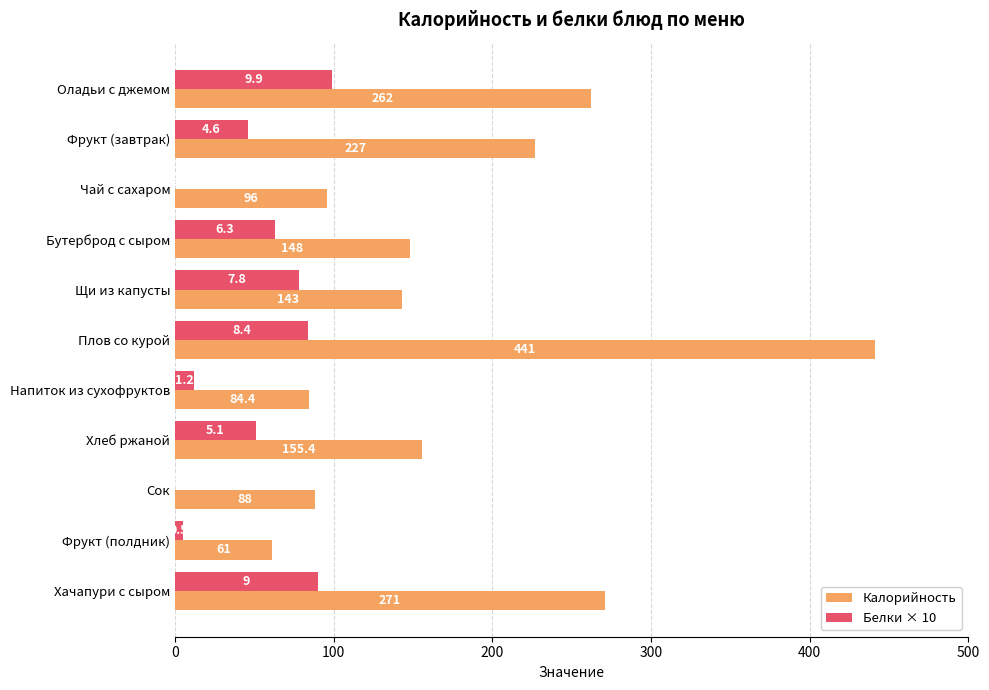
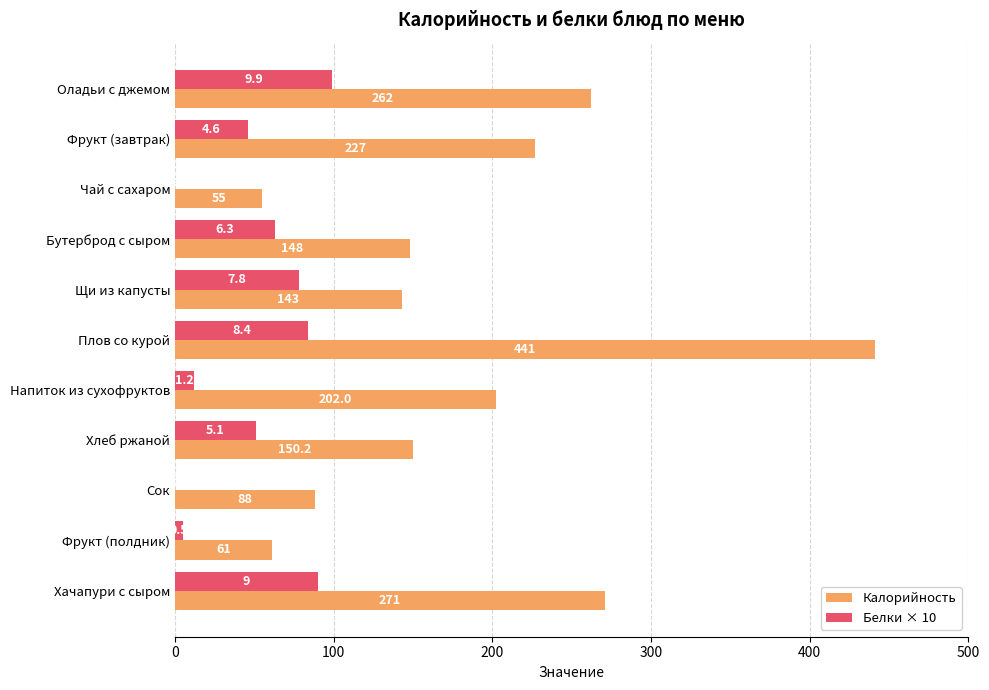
Калорийность, Чай с сахаром: 96 -> 55
Калорийность, Напиток из сухофруктов: 84.4 -> 202.0
Калорийность, Хлеб ржаной: 155.4 -> 150.2
